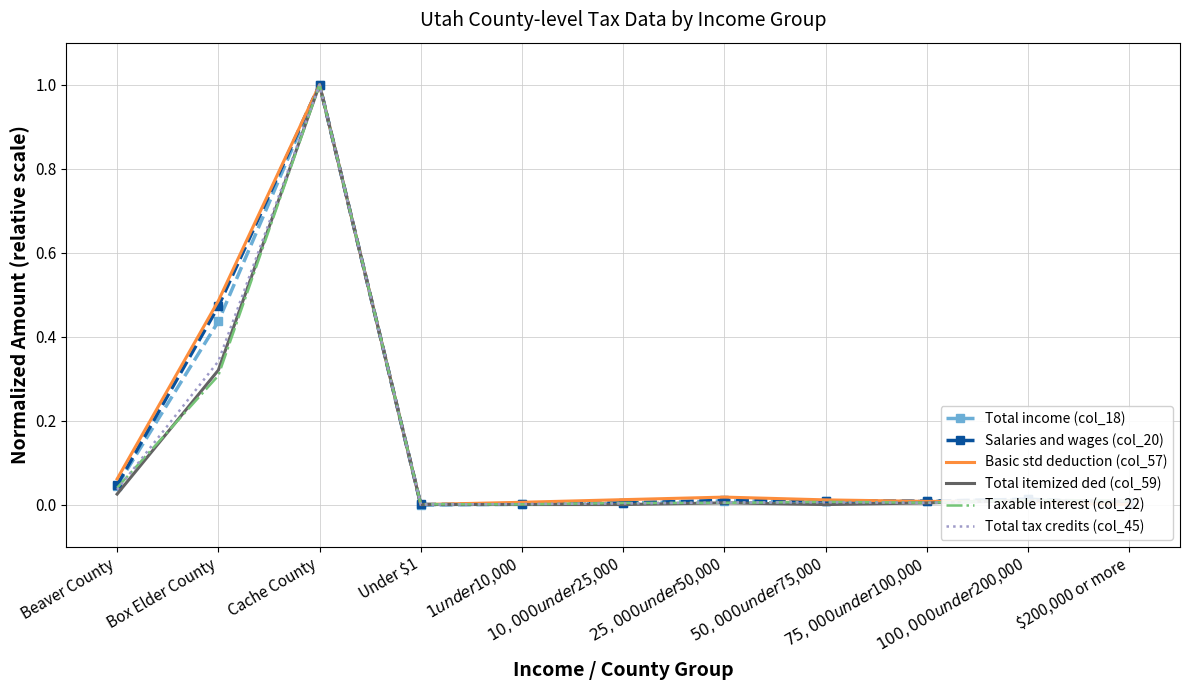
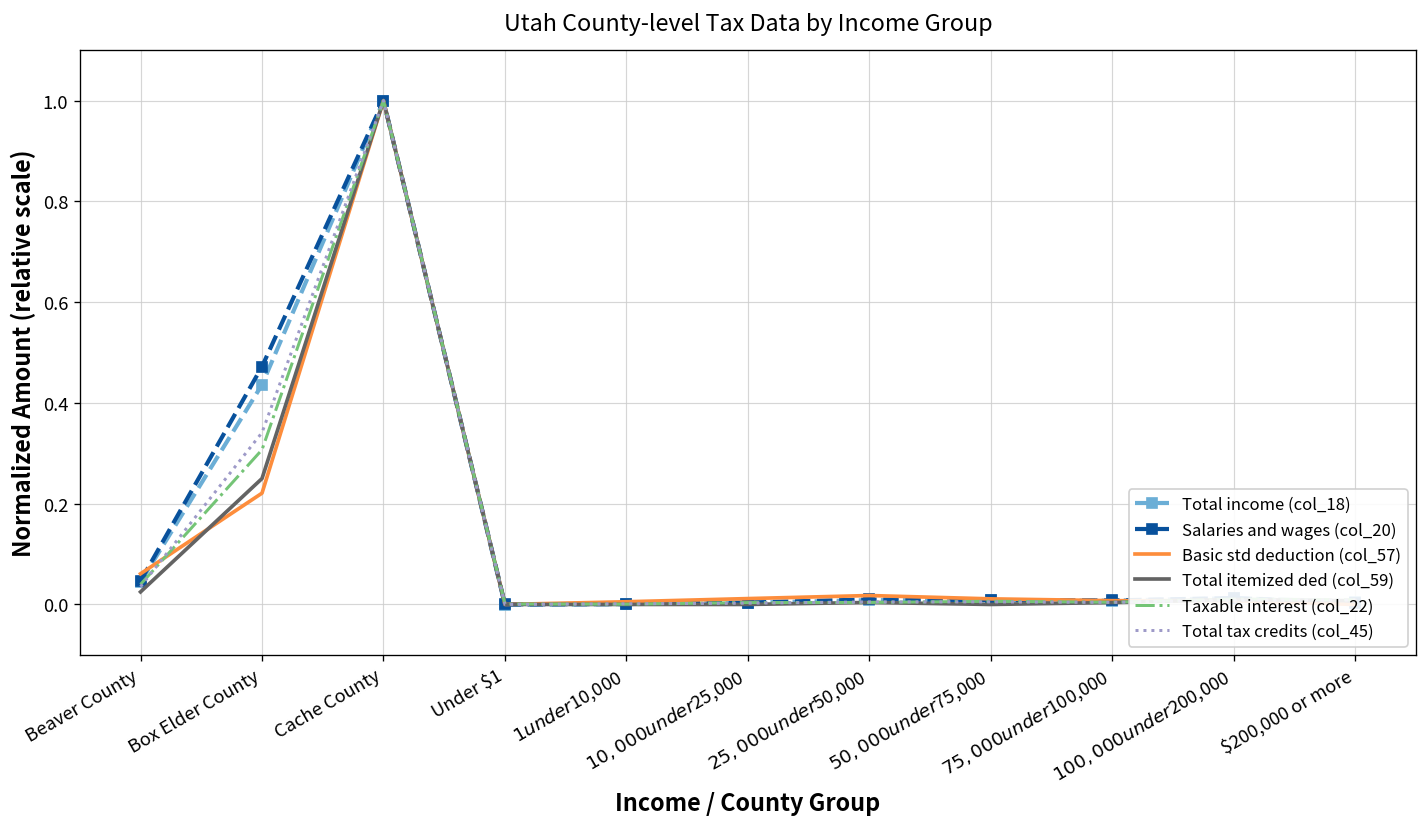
Basic std deduction (col_57), Box Elder County: 0.49 -> 0.22
Total itemized ded (col_59), Box Elder County: 0.32 -> 0.25
